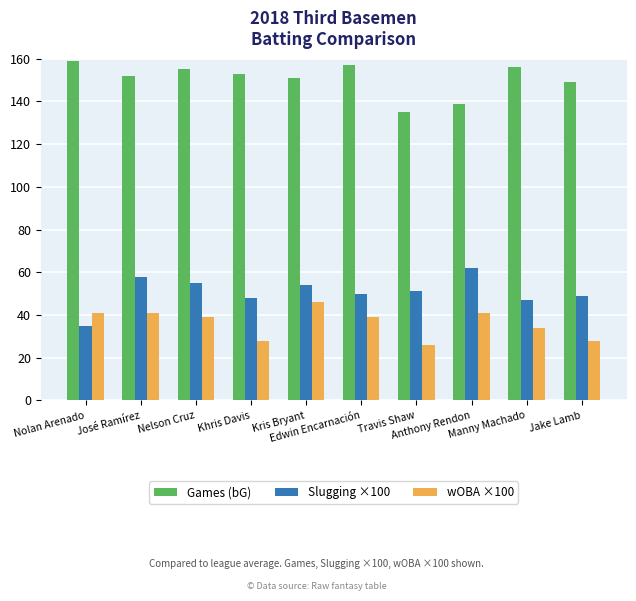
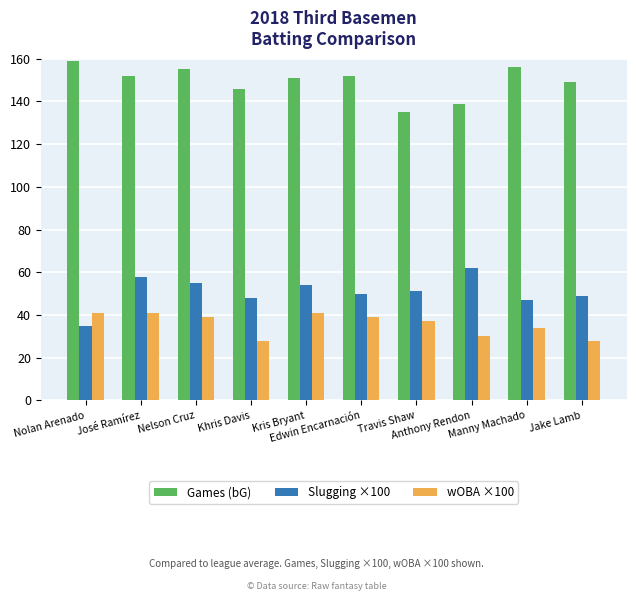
Games (bG), Khris Davis: 153 -> 146
wOBA ×100, Kris Bryant: 46 -> 41
Games (bG), Edwin Encarnación: 157 -> 152
wOBA ×100, Travis Shaw: 26 -> 37
wOBA ×100, Anthony Rendon: 41 -> 30
